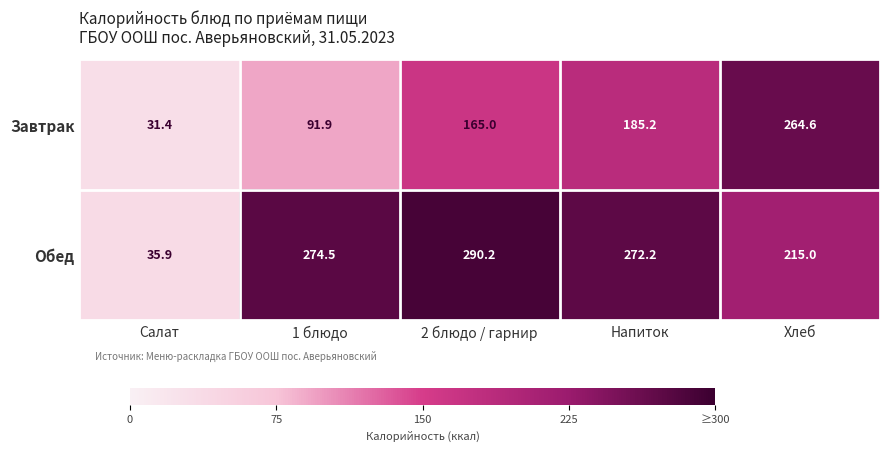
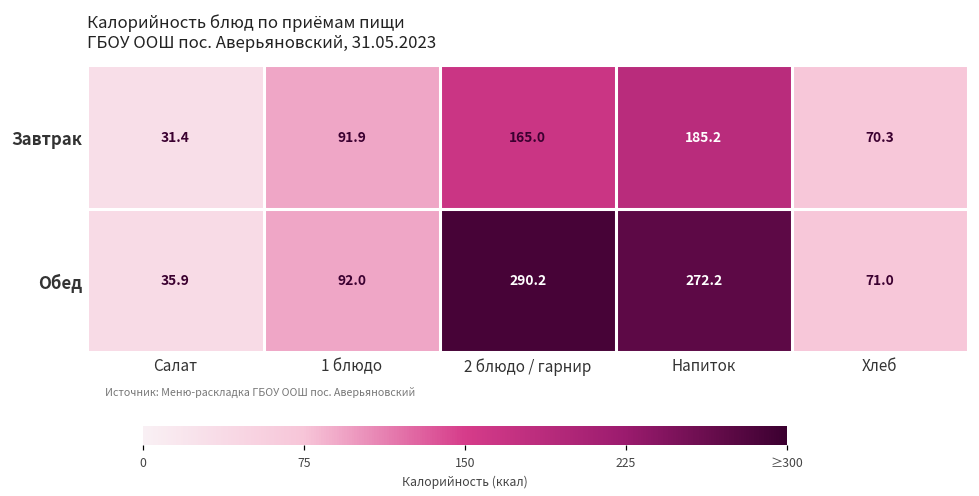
Завтрак, Хлеб: 264.6 -> 70.3
Обед, 1 блюдо: 274.5 -> 92.0
Обед, Хлеб: 215.0 -> 71.0
